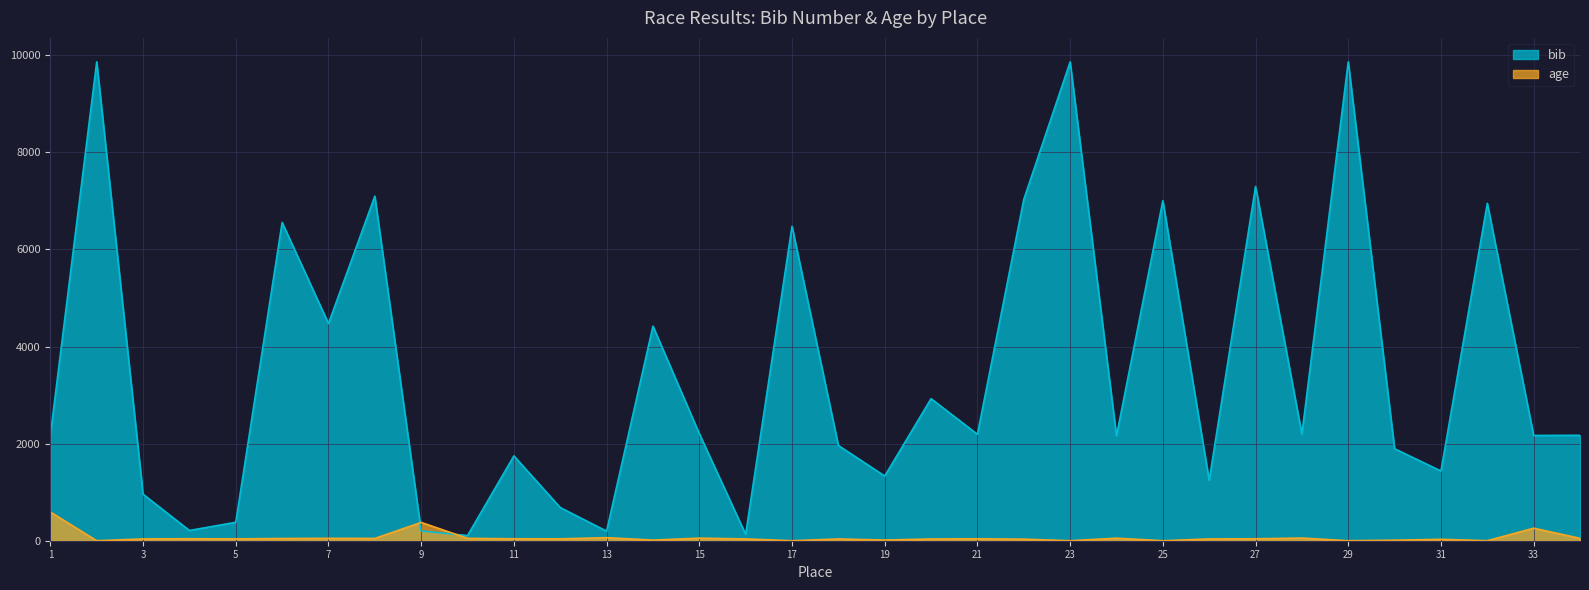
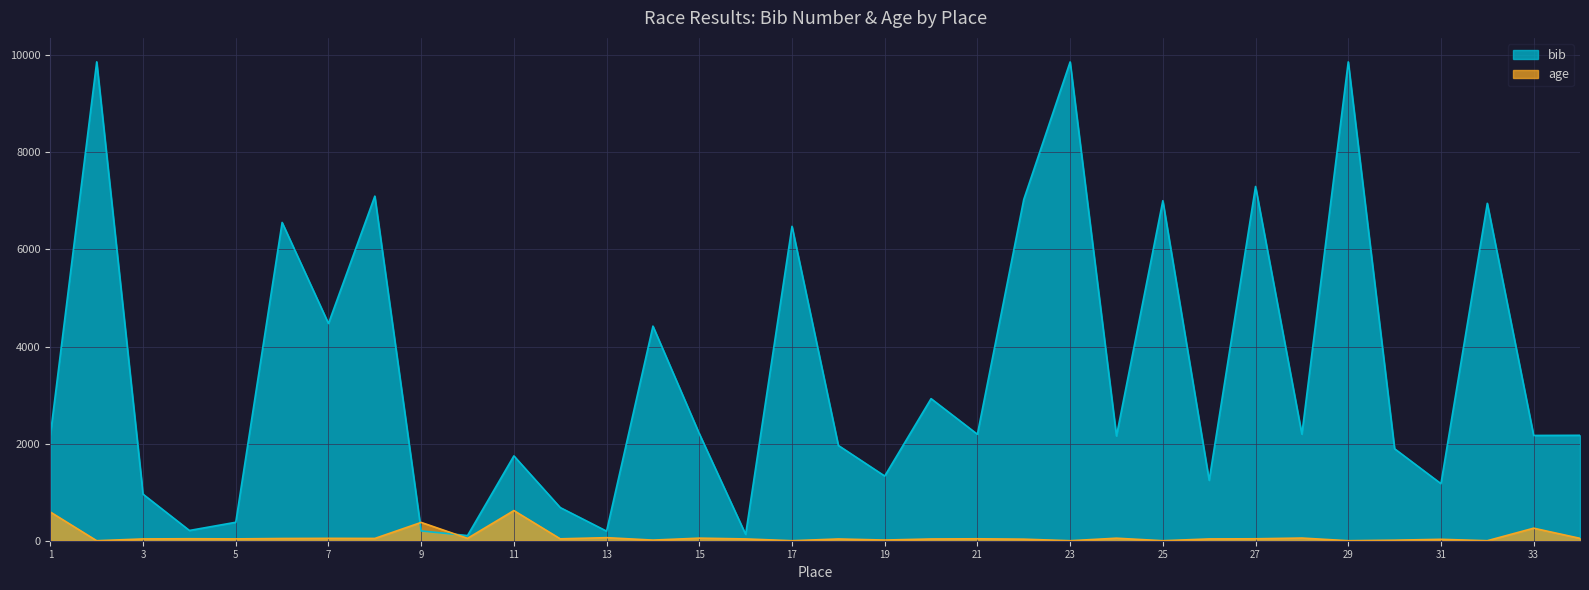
age, 11: 0 -> 600
bib, 31: 1400 -> 1200
